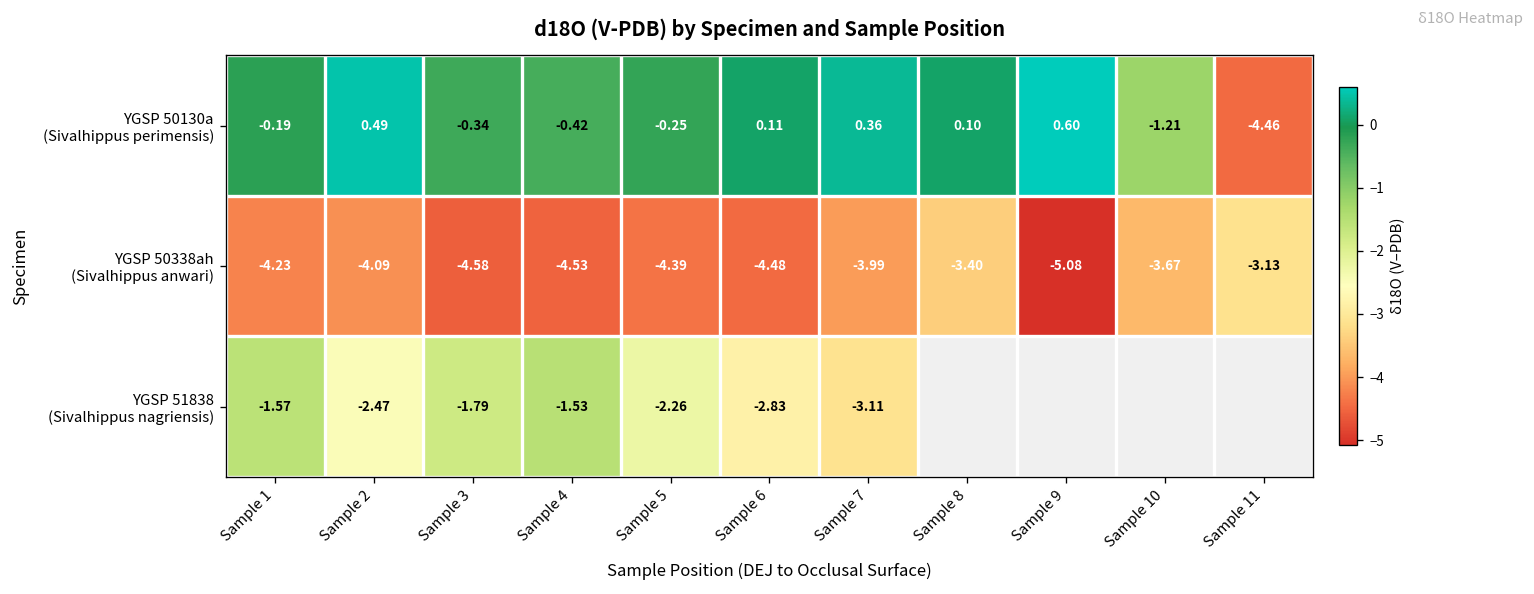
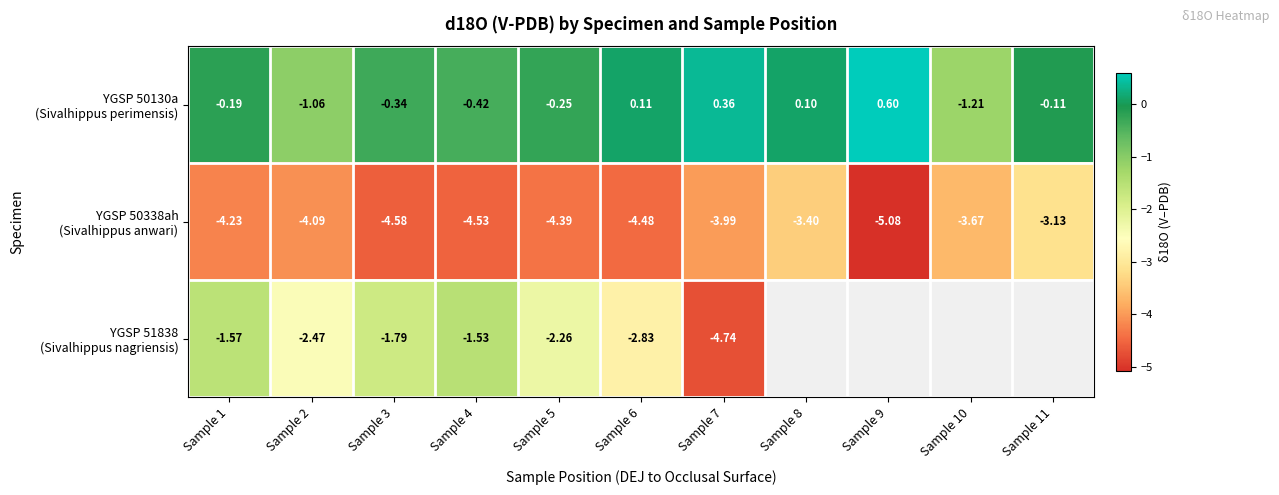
YGSP 50130a (Sivalhippus perimensis), Sample 2: 0.49 -> -1.06
YGSP 50130a (Sivalhippus perimensis), Sample 11: -4.46 -> -0.11
YGSP 51838 (Sivalhippus nagriensis), Sample 7: -3.11 -> -4.74
